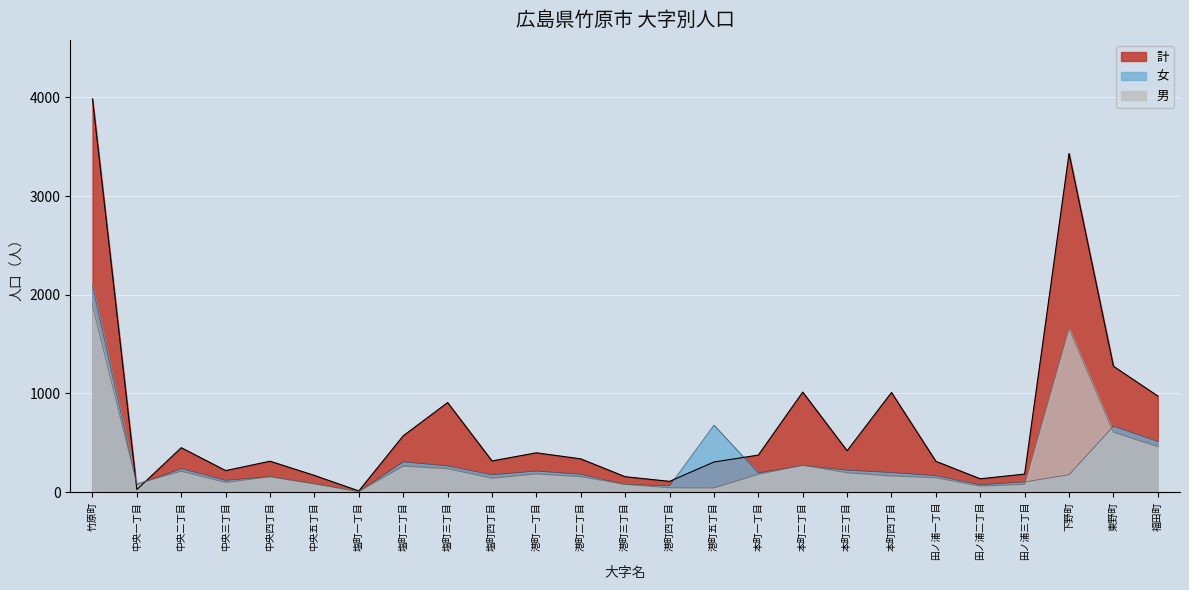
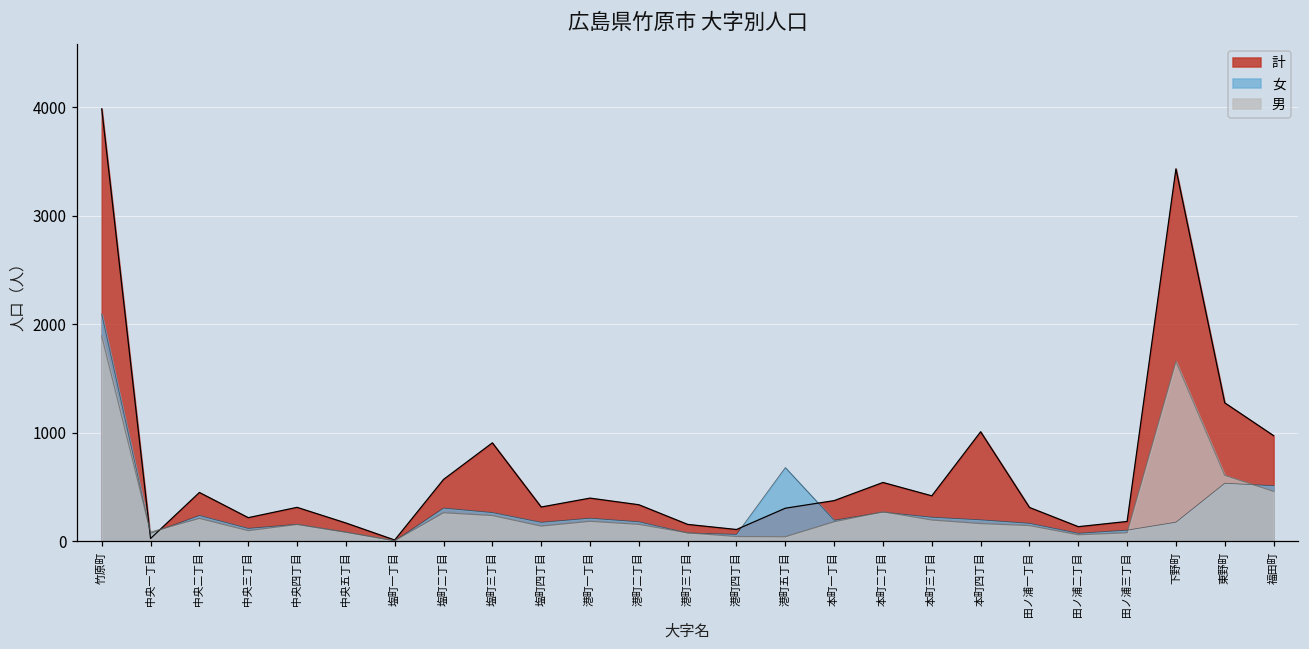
計, 本町二丁目: 1000 -> 500
女, 東野町: 700 -> 500
